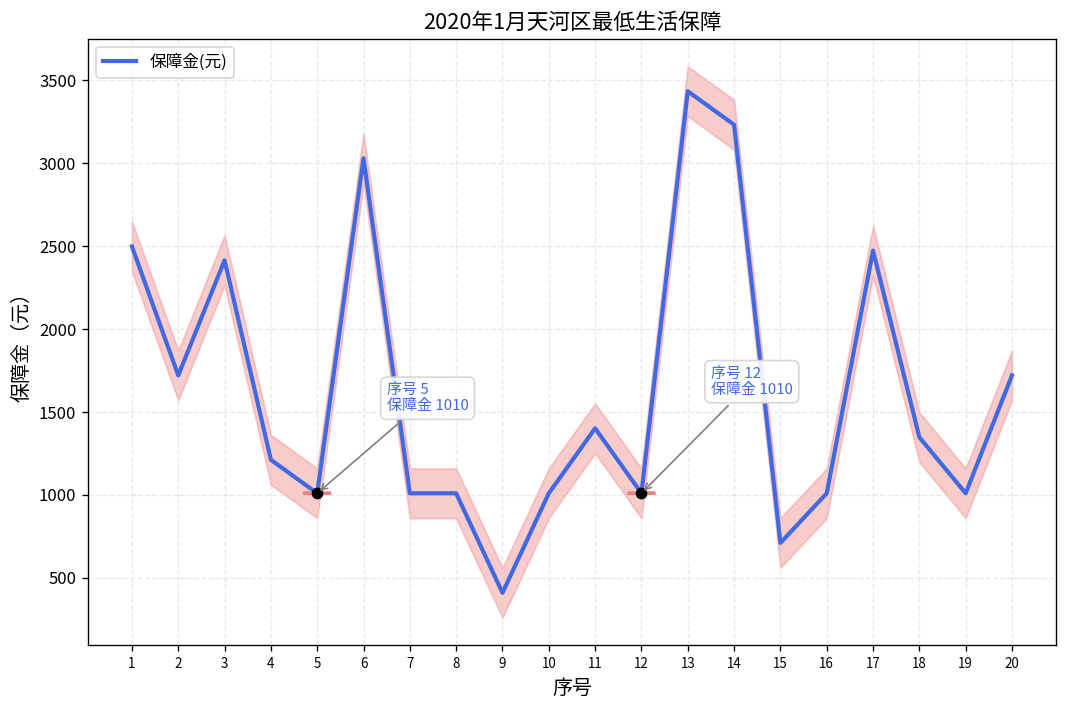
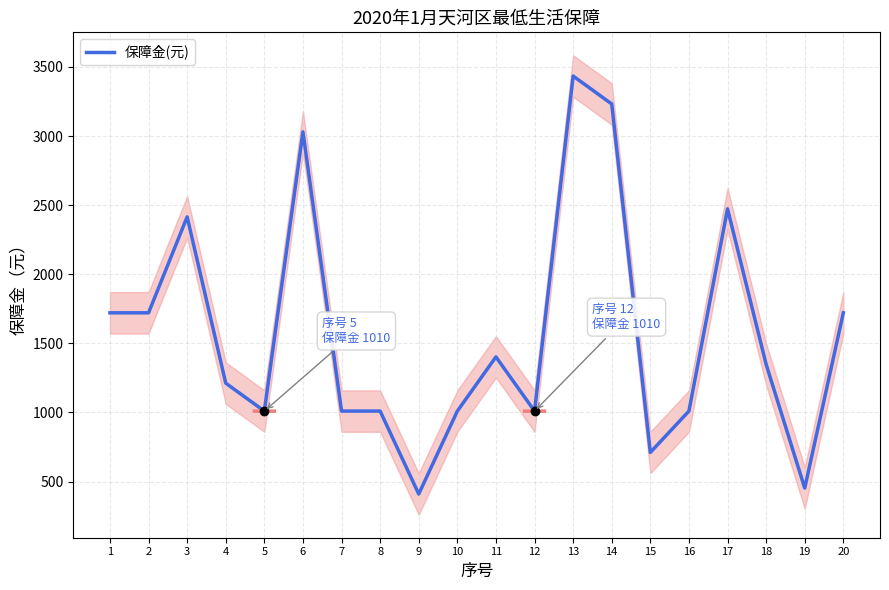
保障金(元), 1: 2500 -> 1720
保障金(元), 19: 1010 -> 450
